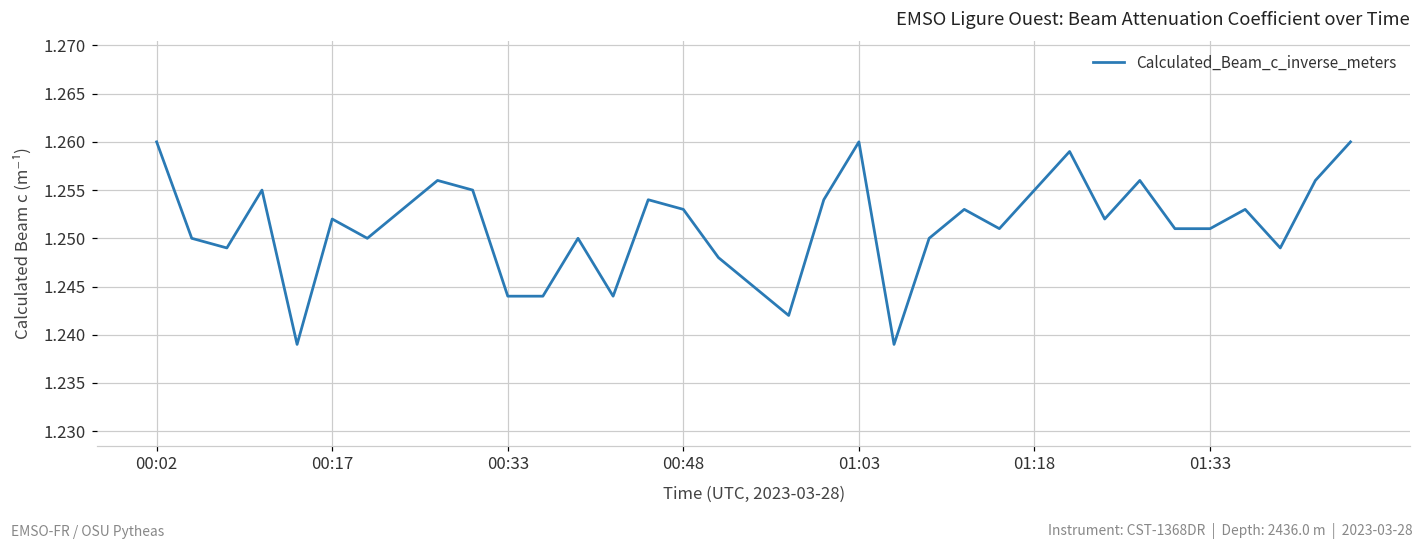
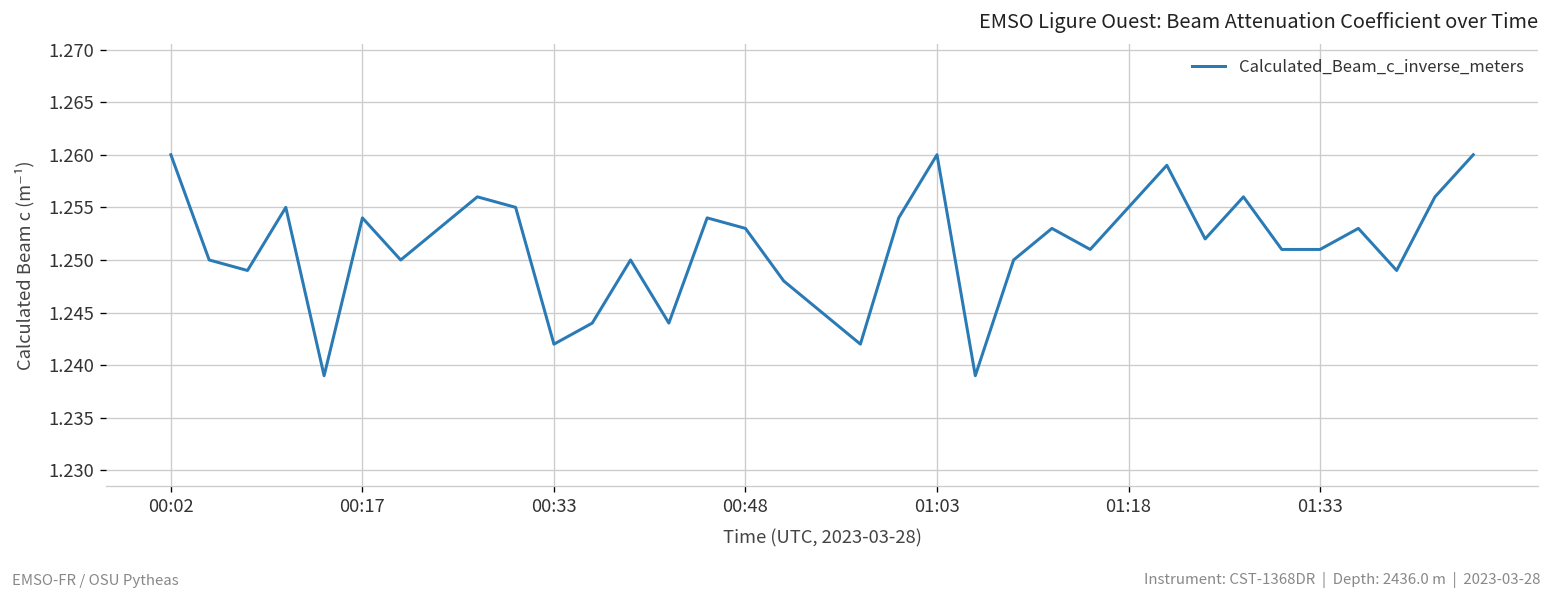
00:17: 1.252 -> 1.254
00:33: 1.244 -> 1.242
